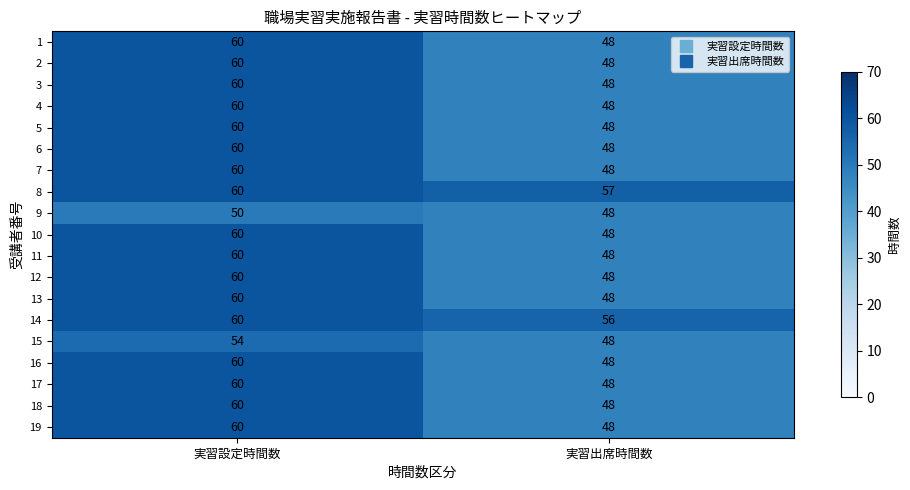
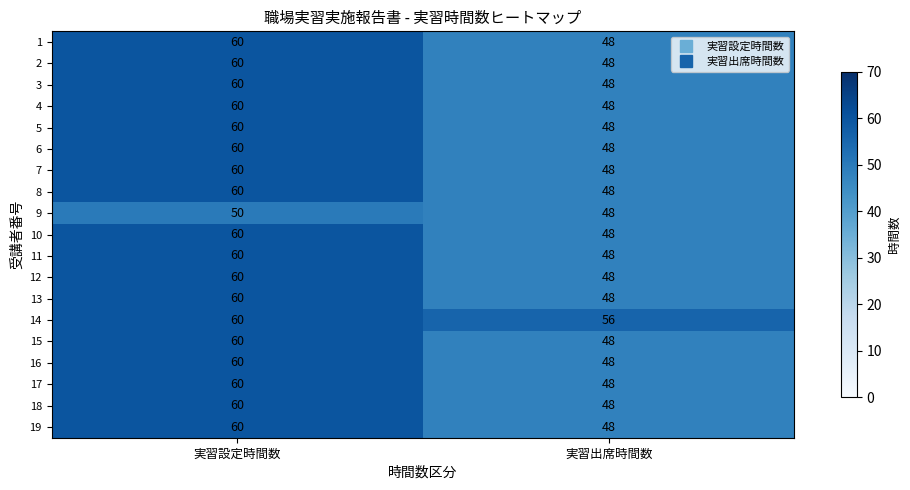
8, 実習出席時間数: 57 -> 48
15, 実習設定時間数: 54 -> 60
